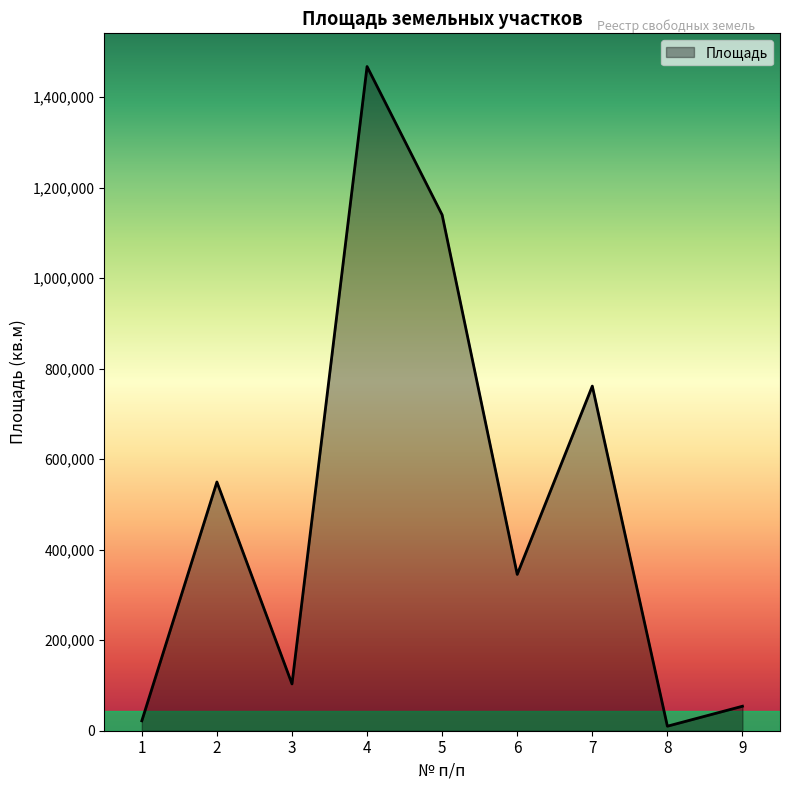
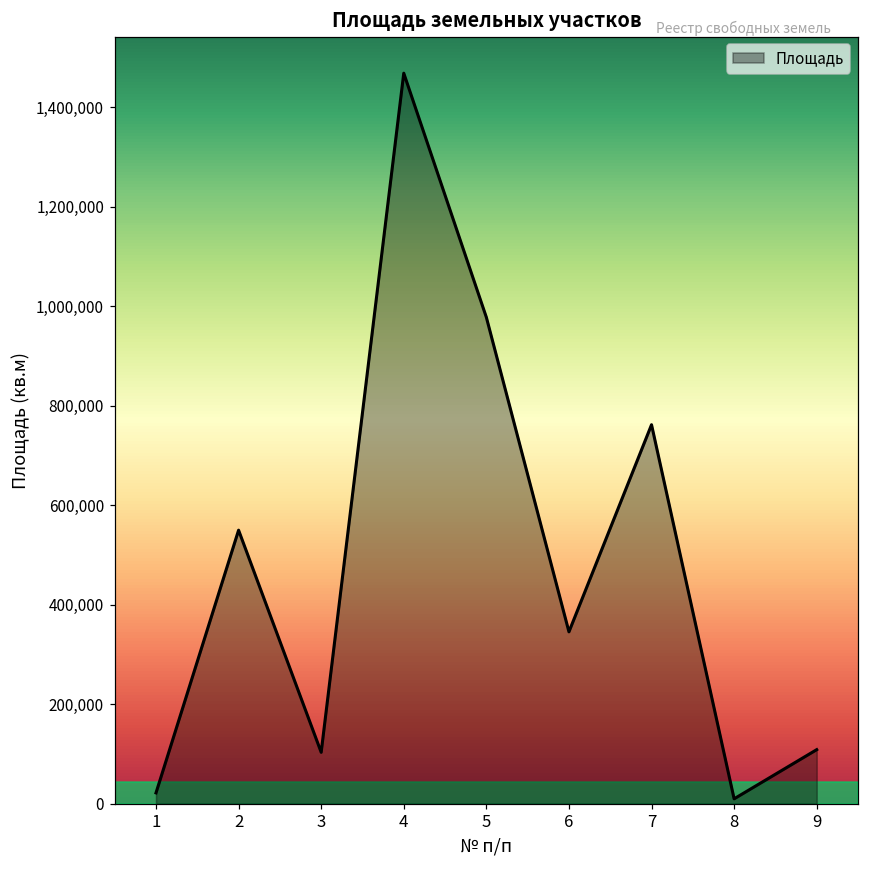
5: 1,140,000 -> 980,000
9: 50,000 -> 110,000
